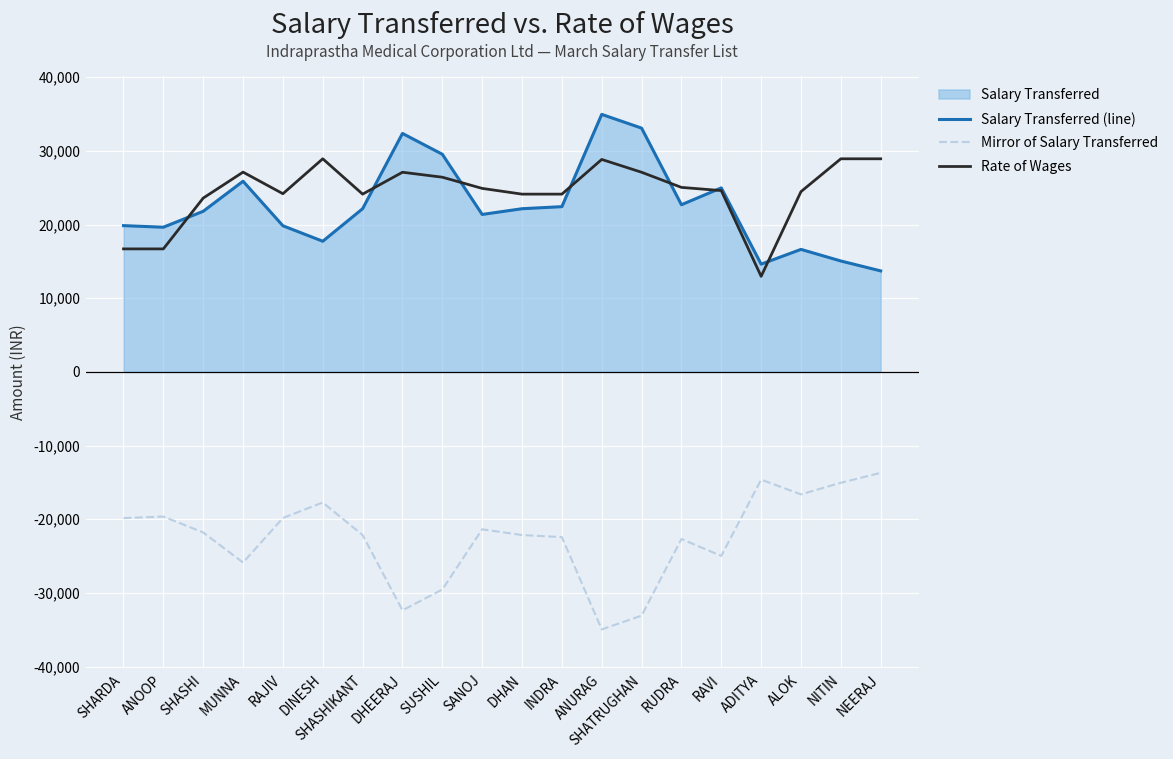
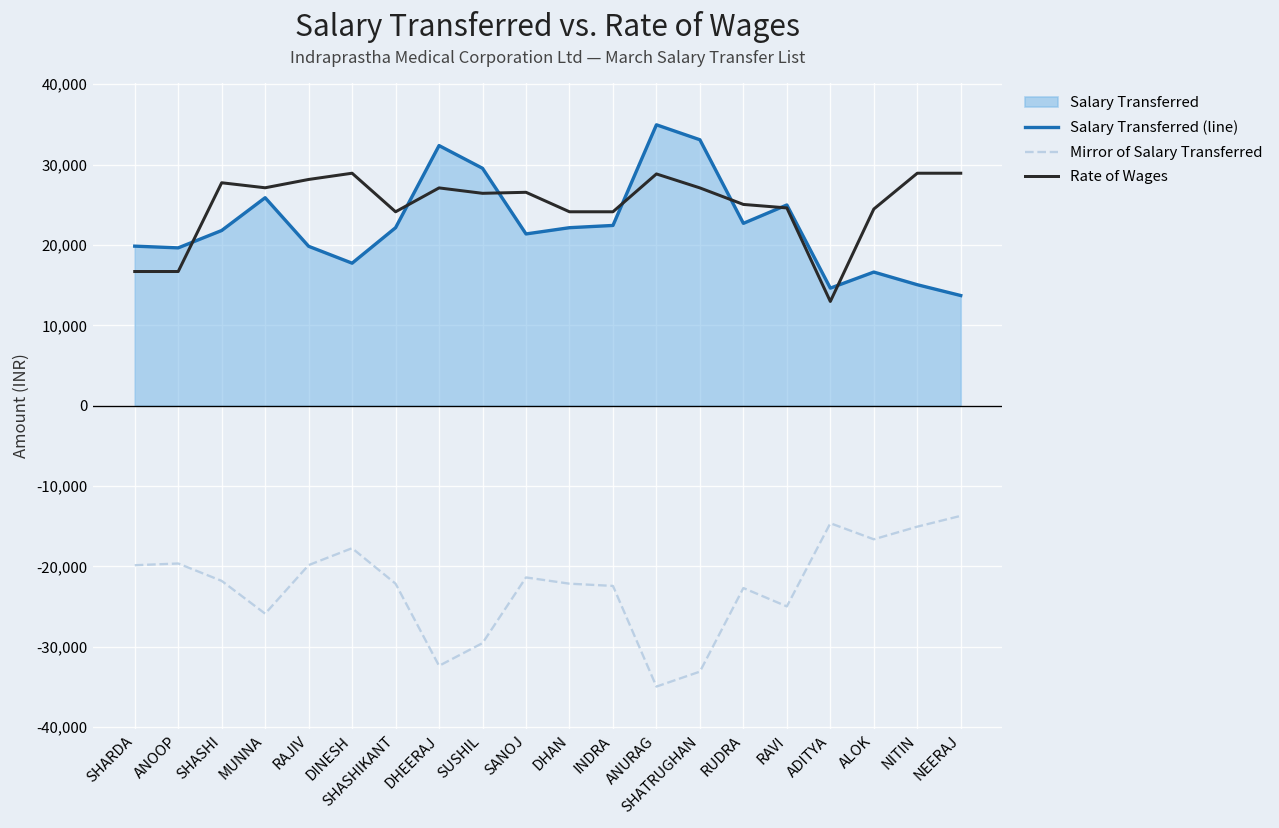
Rate of Wages, SHASHI: 24,000 -> 28,000
Rate of Wages, RAJIV: 24,000 -> 28,000
Rate of Wages, SANOJ: 25,000 -> 27,000
